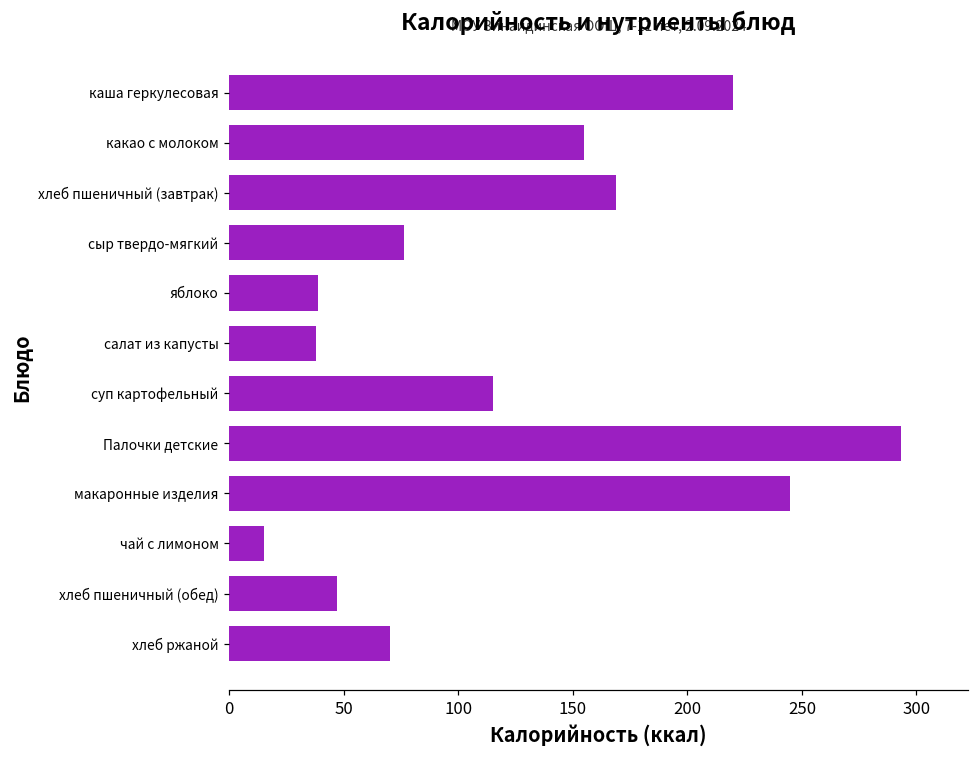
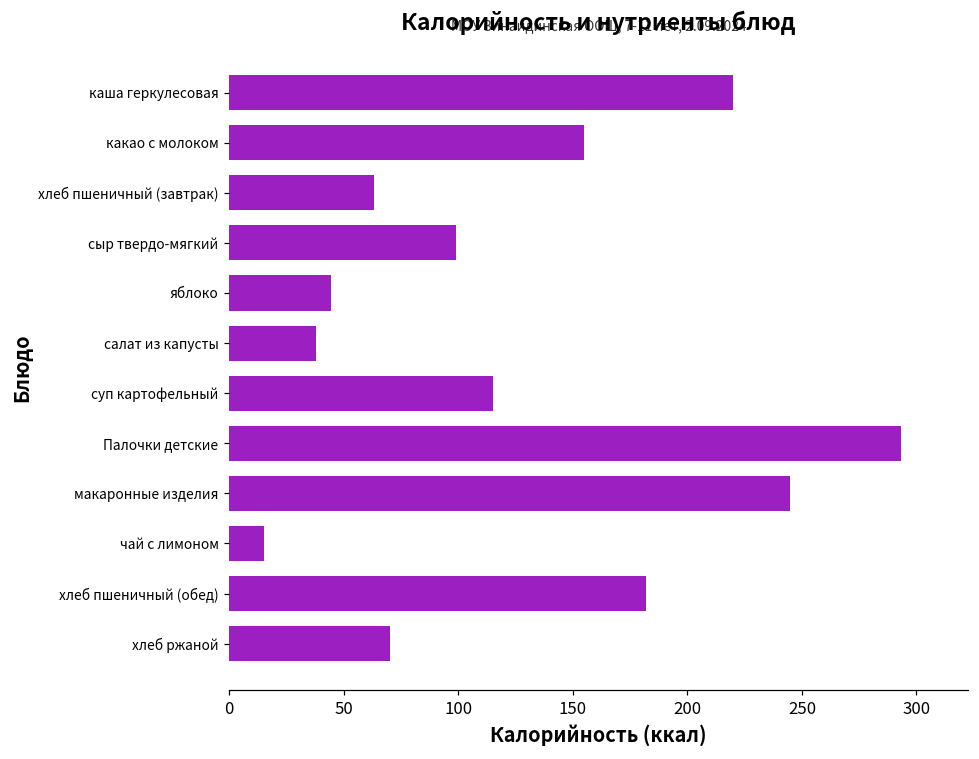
хлеб пшеничный (завтрак): 169 -> 63
сыр твердо-мягкий: 76 -> 99
яблоко: 39 -> 44
хлеб пшеничный (обед): 47 -> 182
